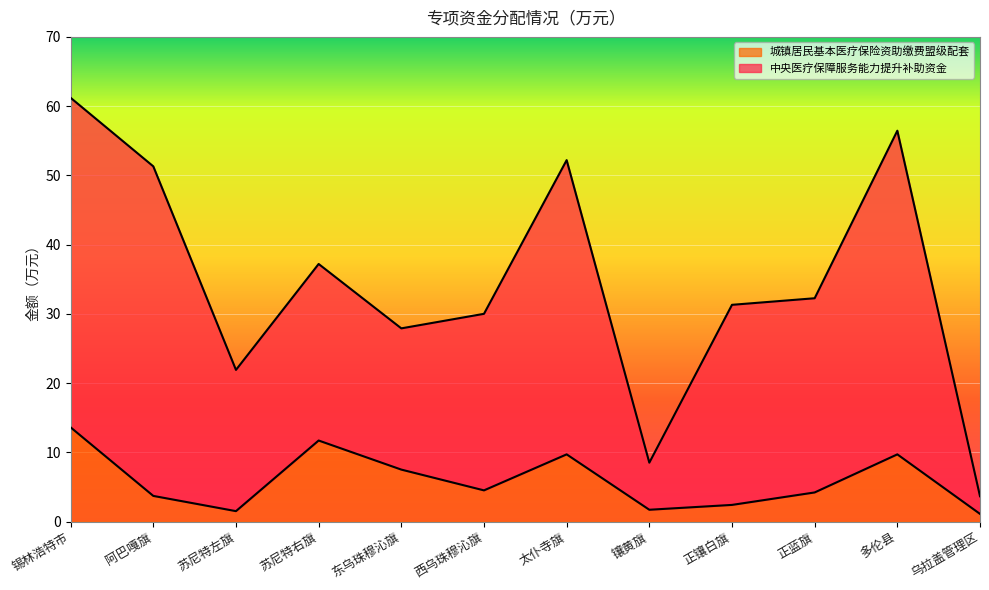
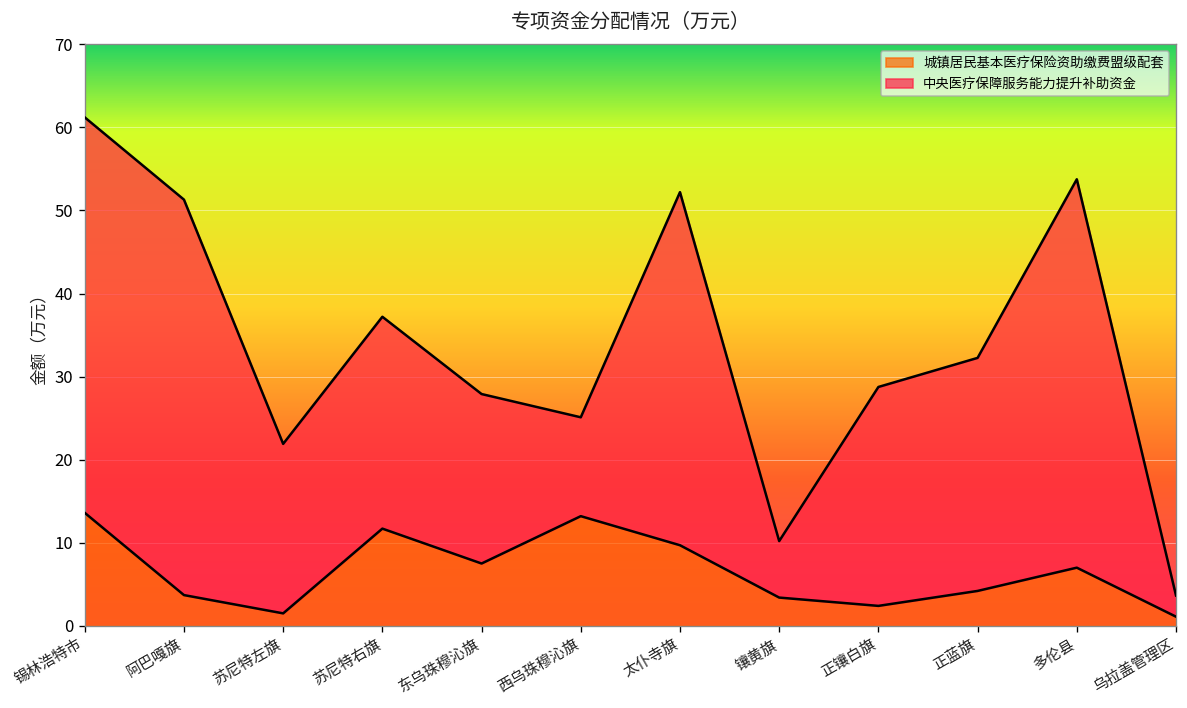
城镇居民基本医疗保险资助缴费盟级配套, 西乌珠穆沁旗: 5 -> 13
中央医疗保障服务能力提升补助资金, 西乌珠穆沁旗: 26 -> 12
城镇居民基本医疗保险资助缴费盟级配套, 镶黄旗: 2 -> 3
中央医疗保障服务能力提升补助资金, 正镶白旗: 29 -> 26
城镇居民基本医疗保险资助缴费盟级配套, 多伦县: 10 -> 7
